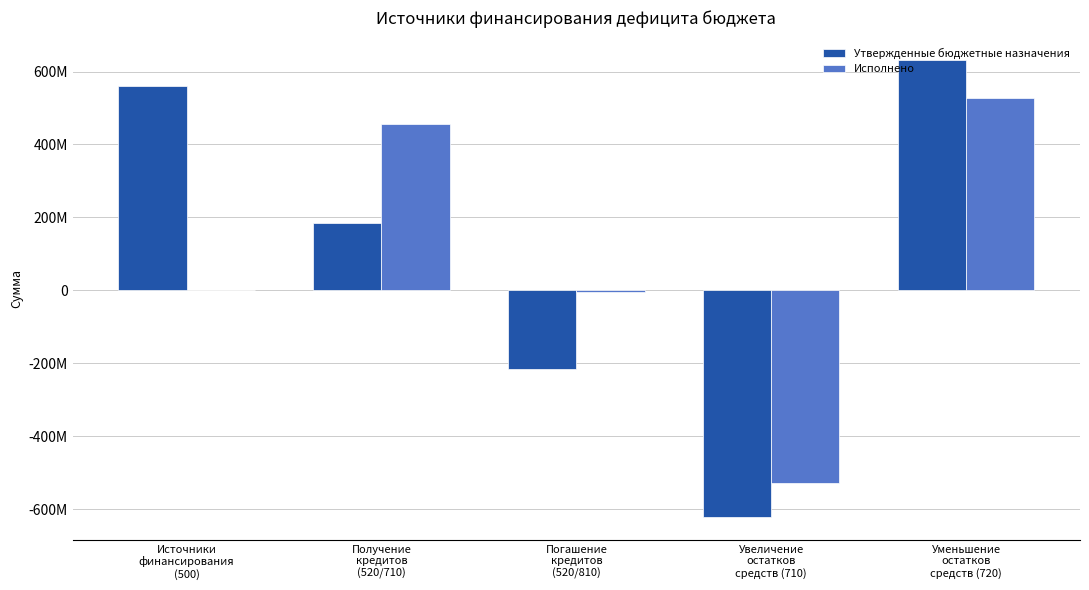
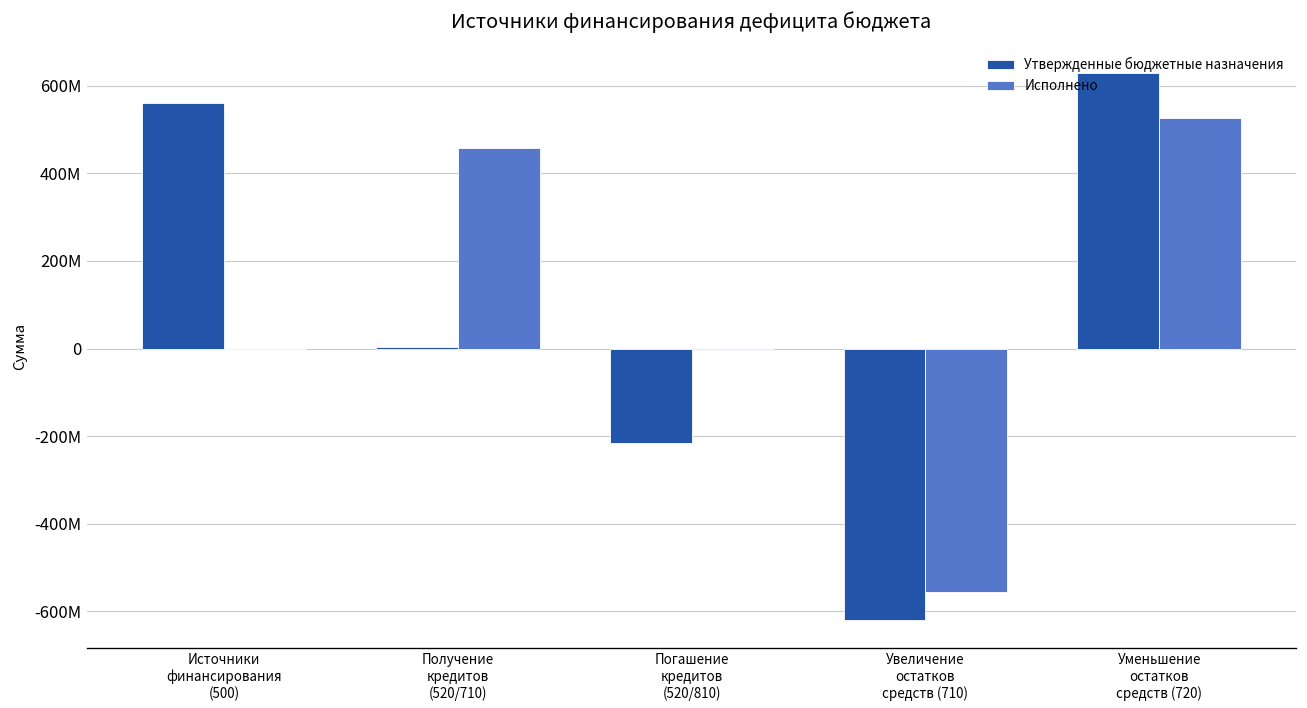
Утвержденные бюджетные назначения, Получение кредитов (520/710): 180000000 -> 0
Исполнено, Увеличение остатков средств (710): -530000000 -> -560000000
